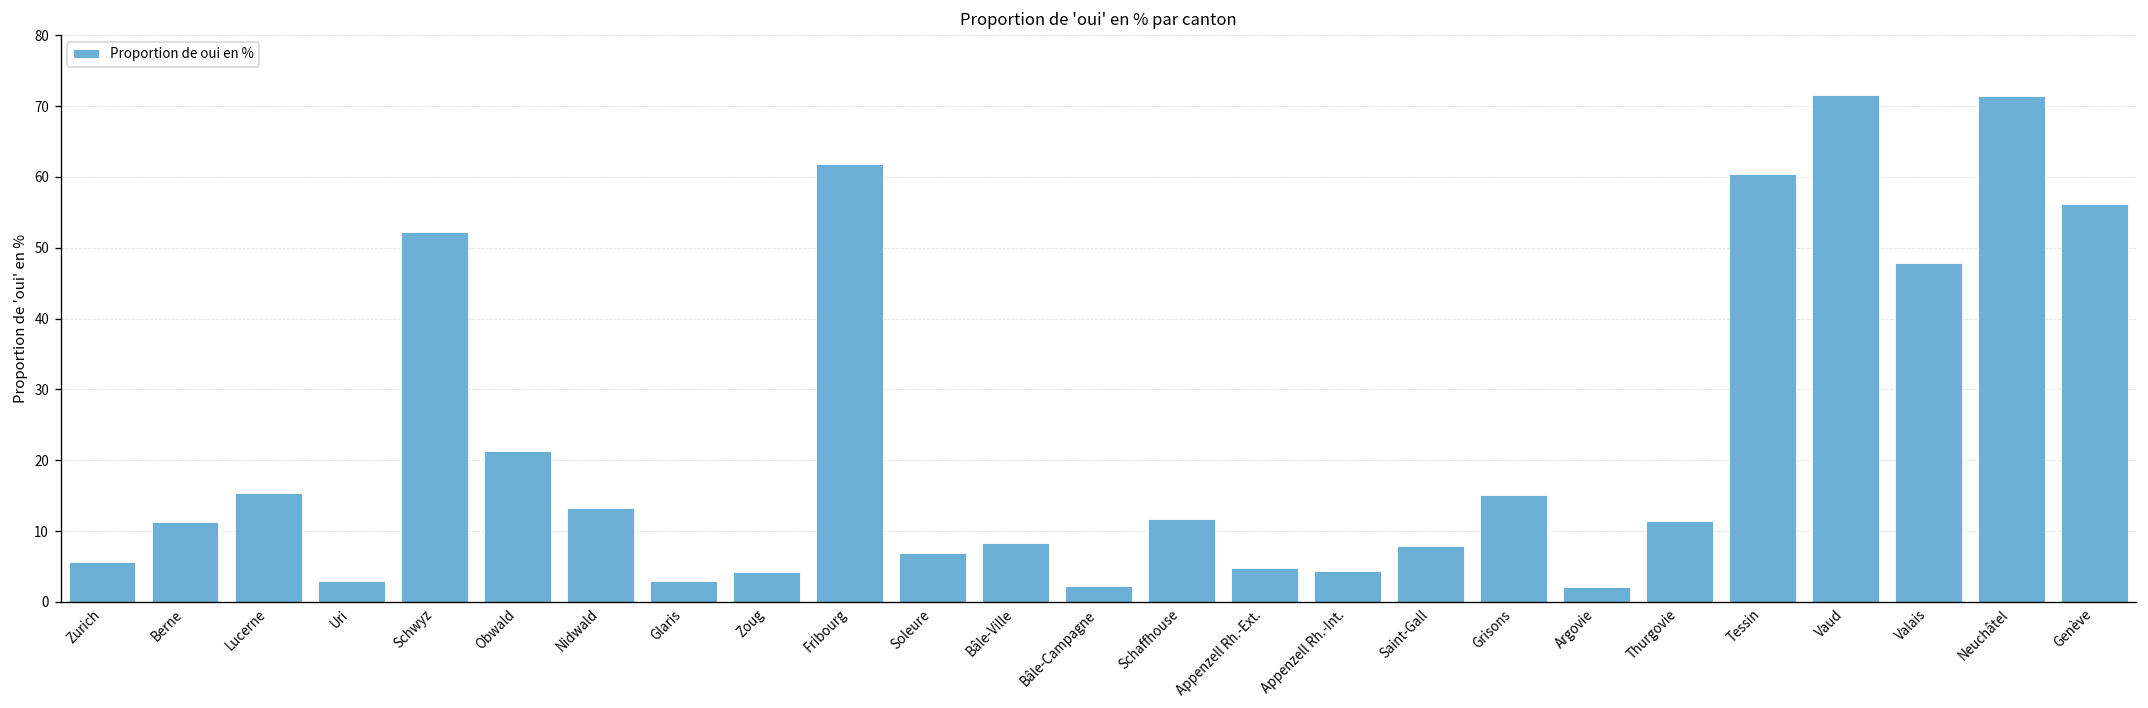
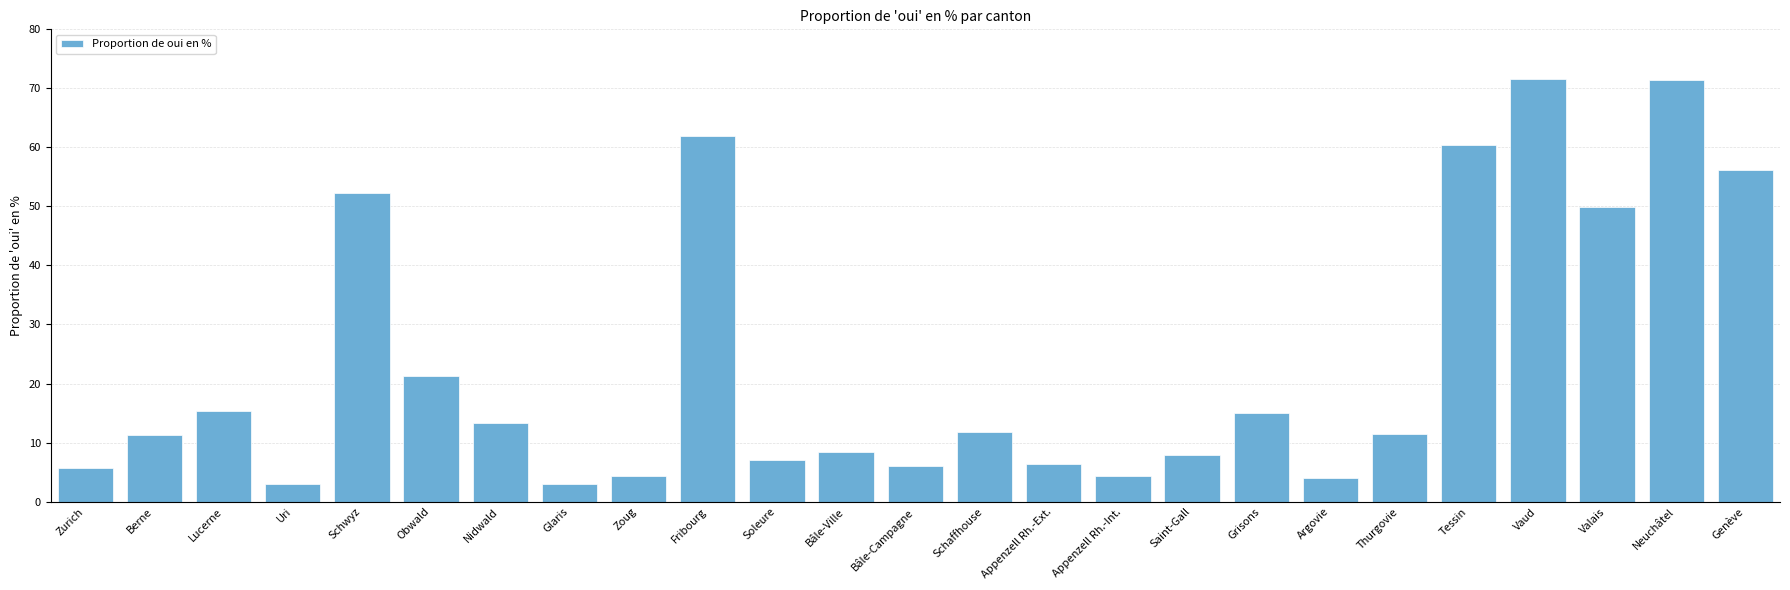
Bâle-Campagne: 2 -> 6
Appenzell Rh.-Ext.: 5 -> 6
Argovie: 2 -> 4
Valais: 48 -> 50
